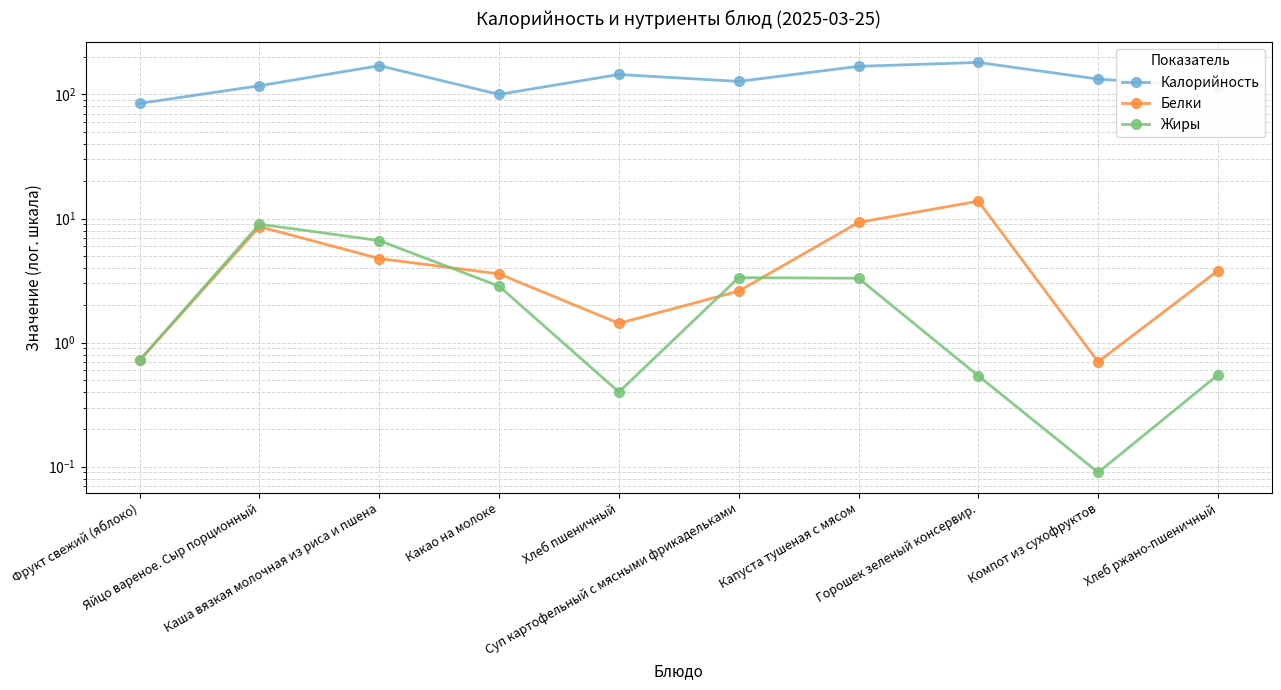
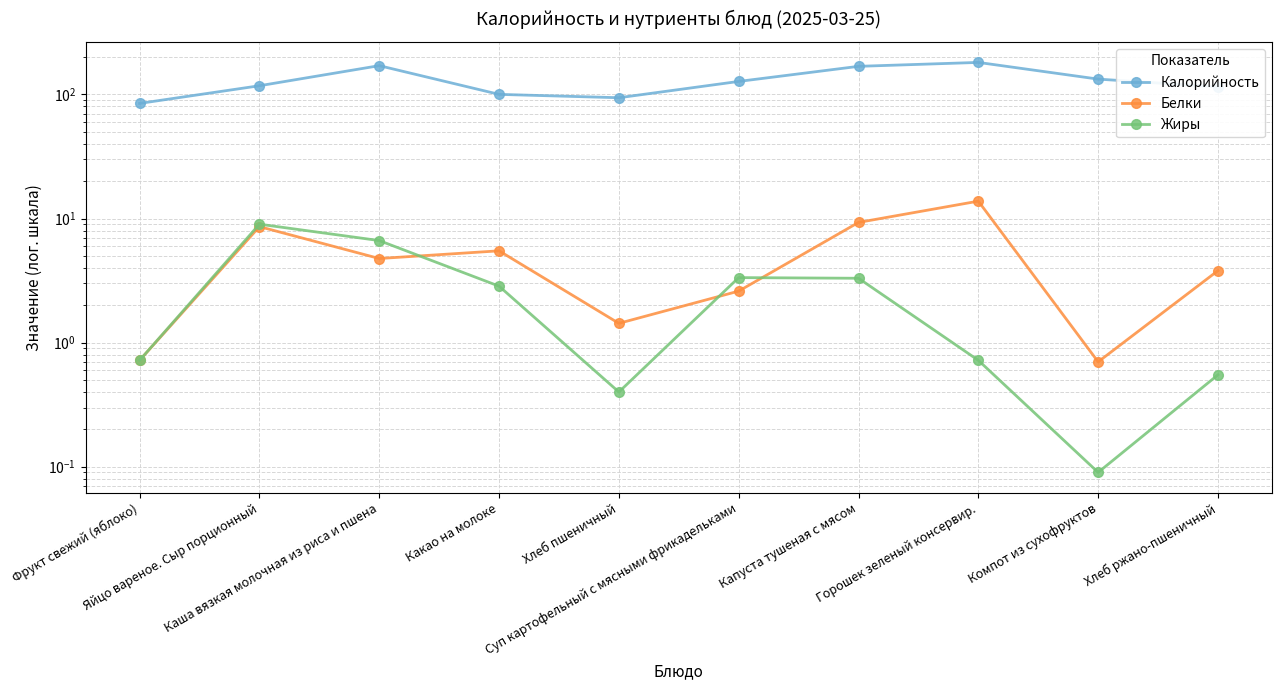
Белки, Какао на молоке: 3.6 -> 5
Калорийность, Хлеб пшеничный: 140 -> 90
Жиры, Горошек зеленый консервир.: 0.5 -> 0.7
